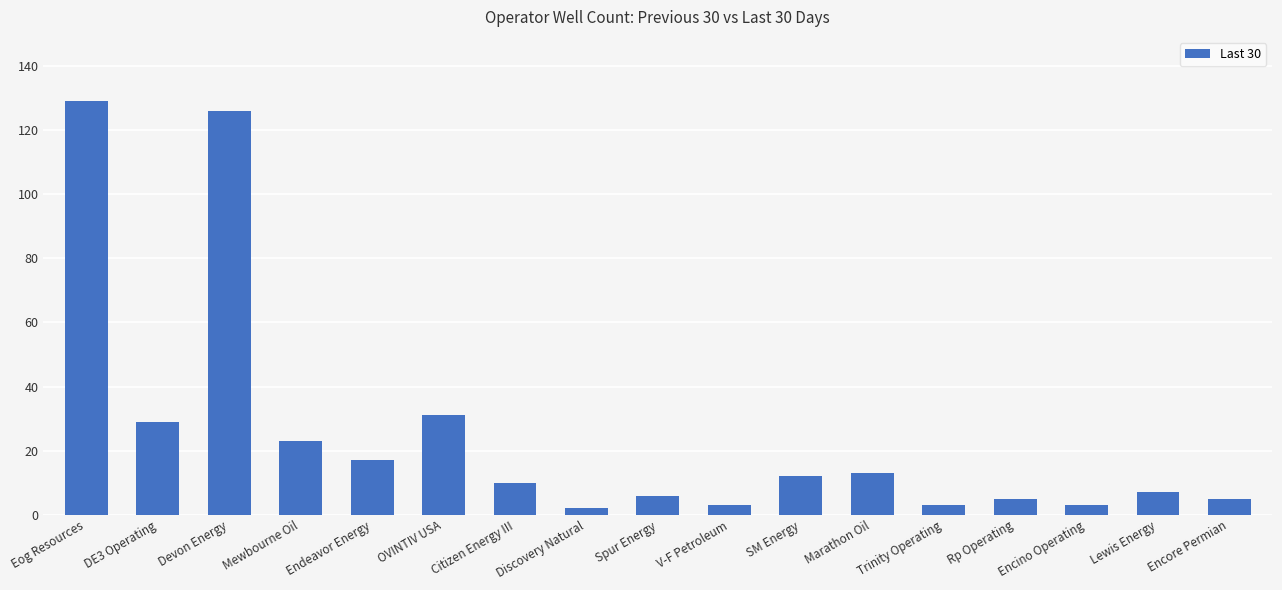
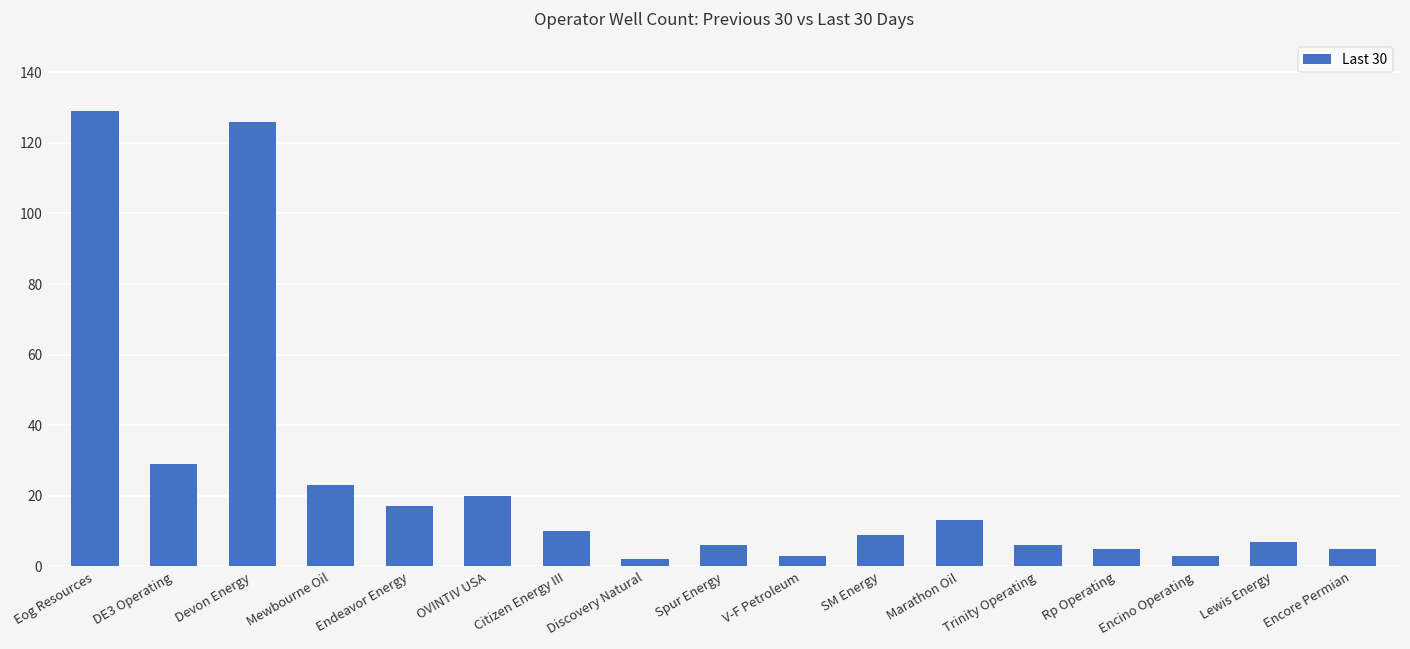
OVINTIV USA: 31 -> 20
SM Energy: 12 -> 9
Trinity Operating: 3 -> 6
